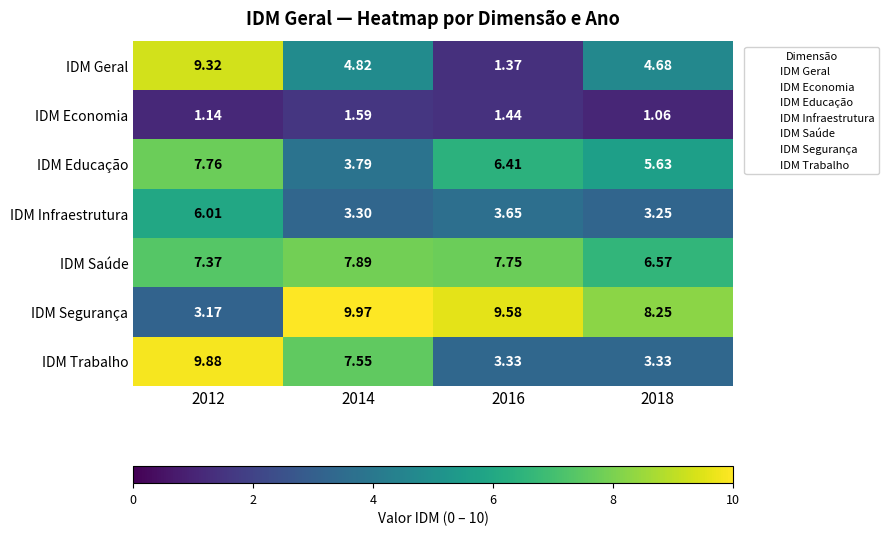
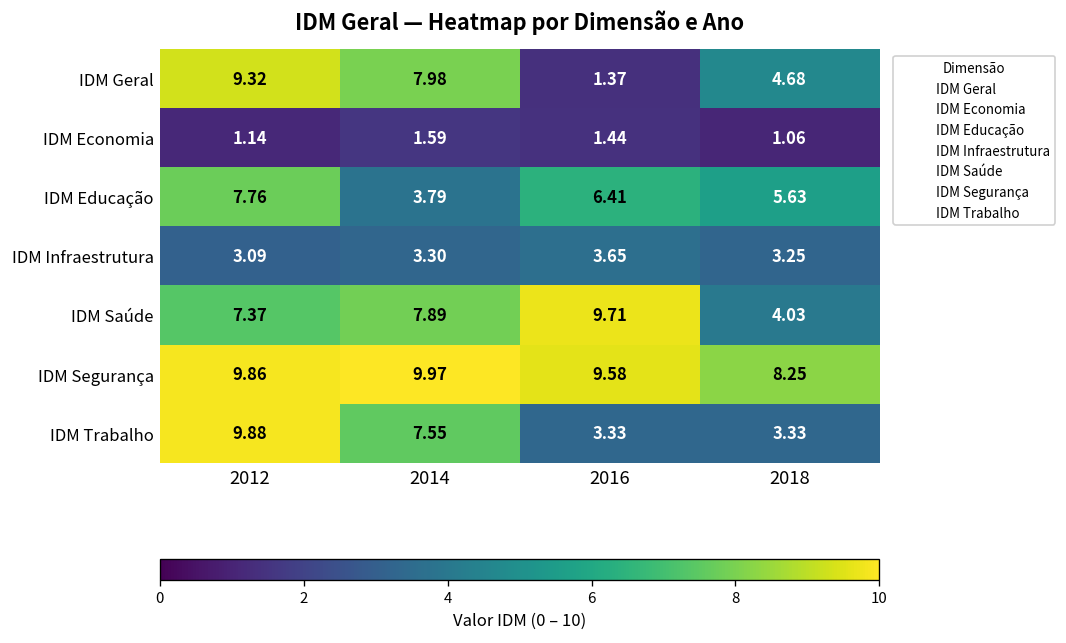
IDM Geral, 2014: 4.82 -> 7.98
IDM Infraestrutura, 2012: 6.01 -> 3.09
IDM Saúde, 2016: 7.75 -> 9.71
IDM Saúde, 2018: 6.57 -> 4.03
IDM Segurança, 2012: 3.17 -> 9.86
